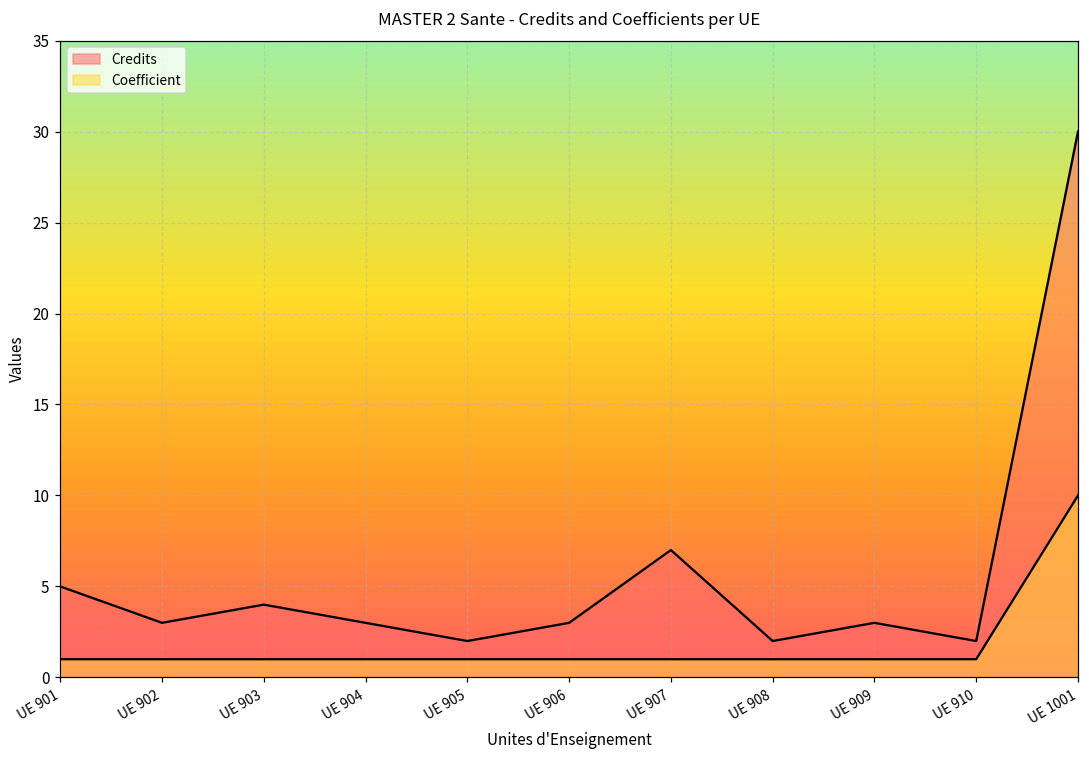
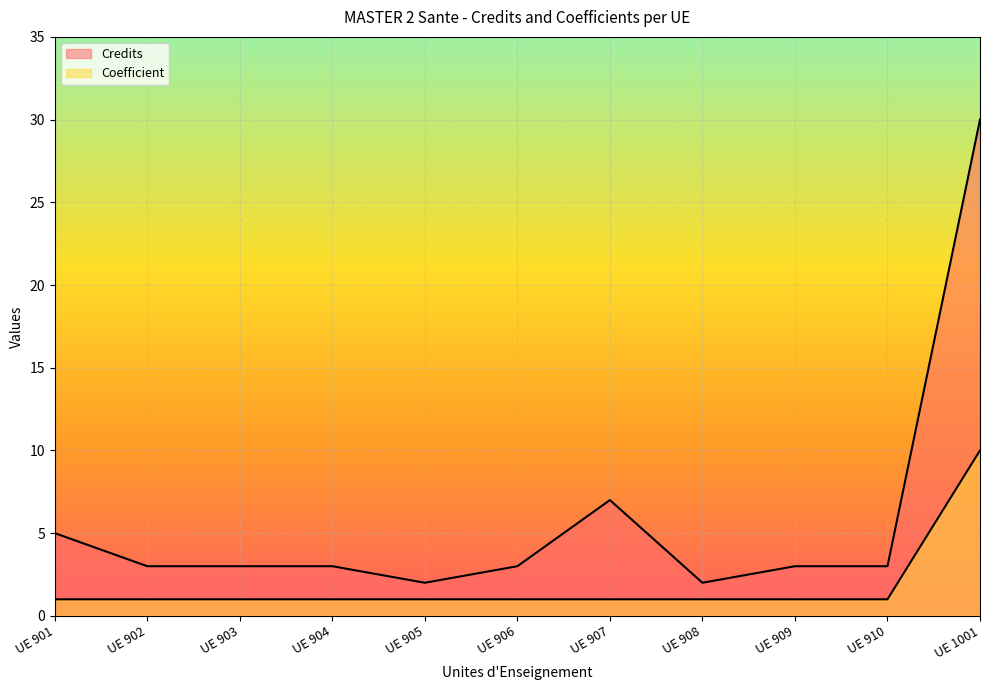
Credits, UE 903: 4 -> 3
Credits, UE 910: 2 -> 3
